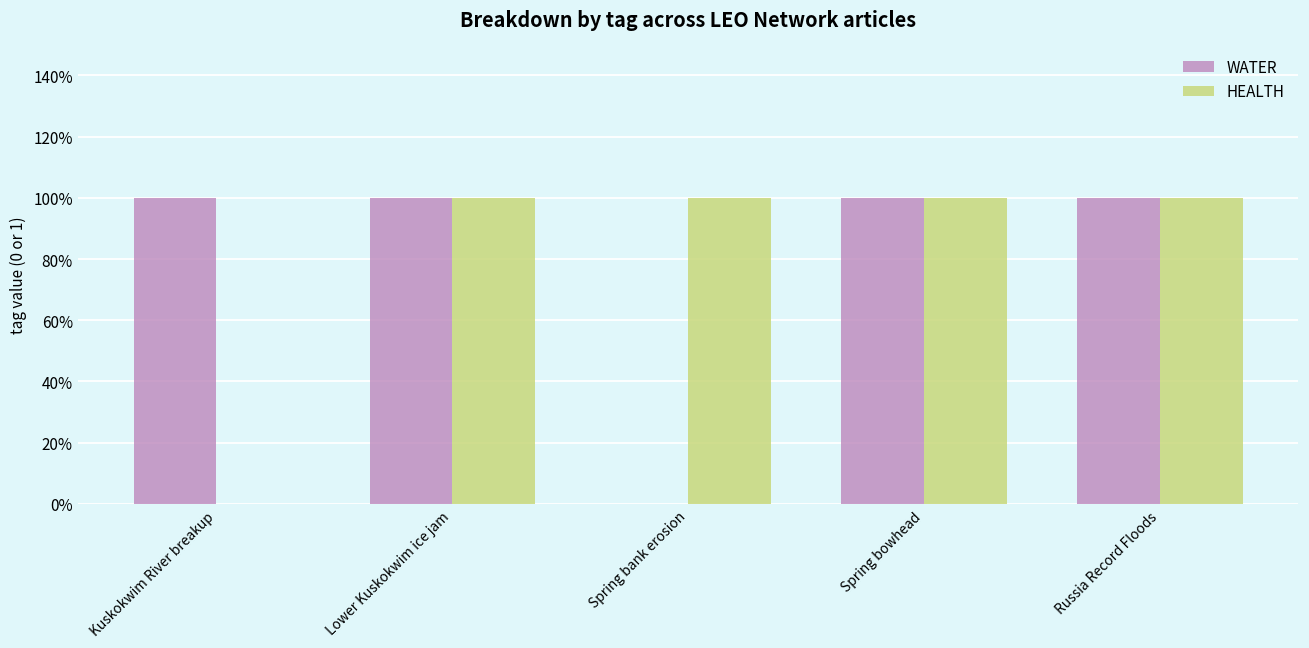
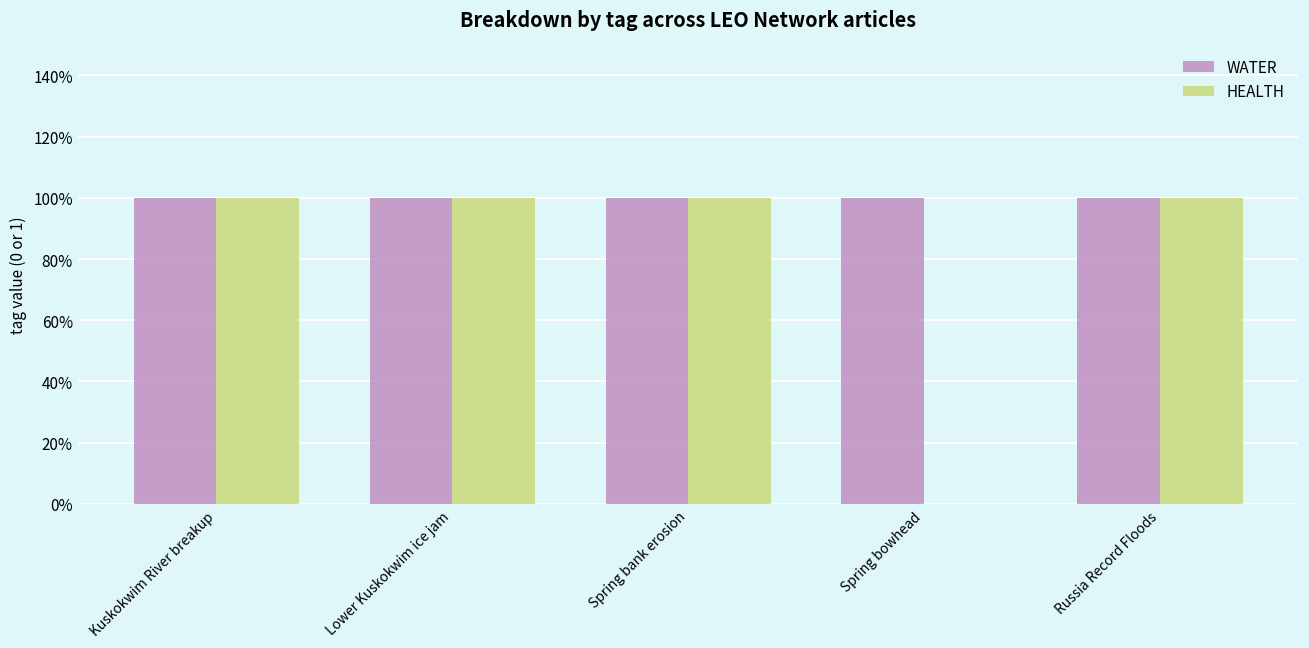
HEALTH, Kuskokwim River breakup: 0% -> 100%
WATER, Spring bank erosion: 0% -> 100%
HEALTH, Spring bowhead: 100% -> 0%
